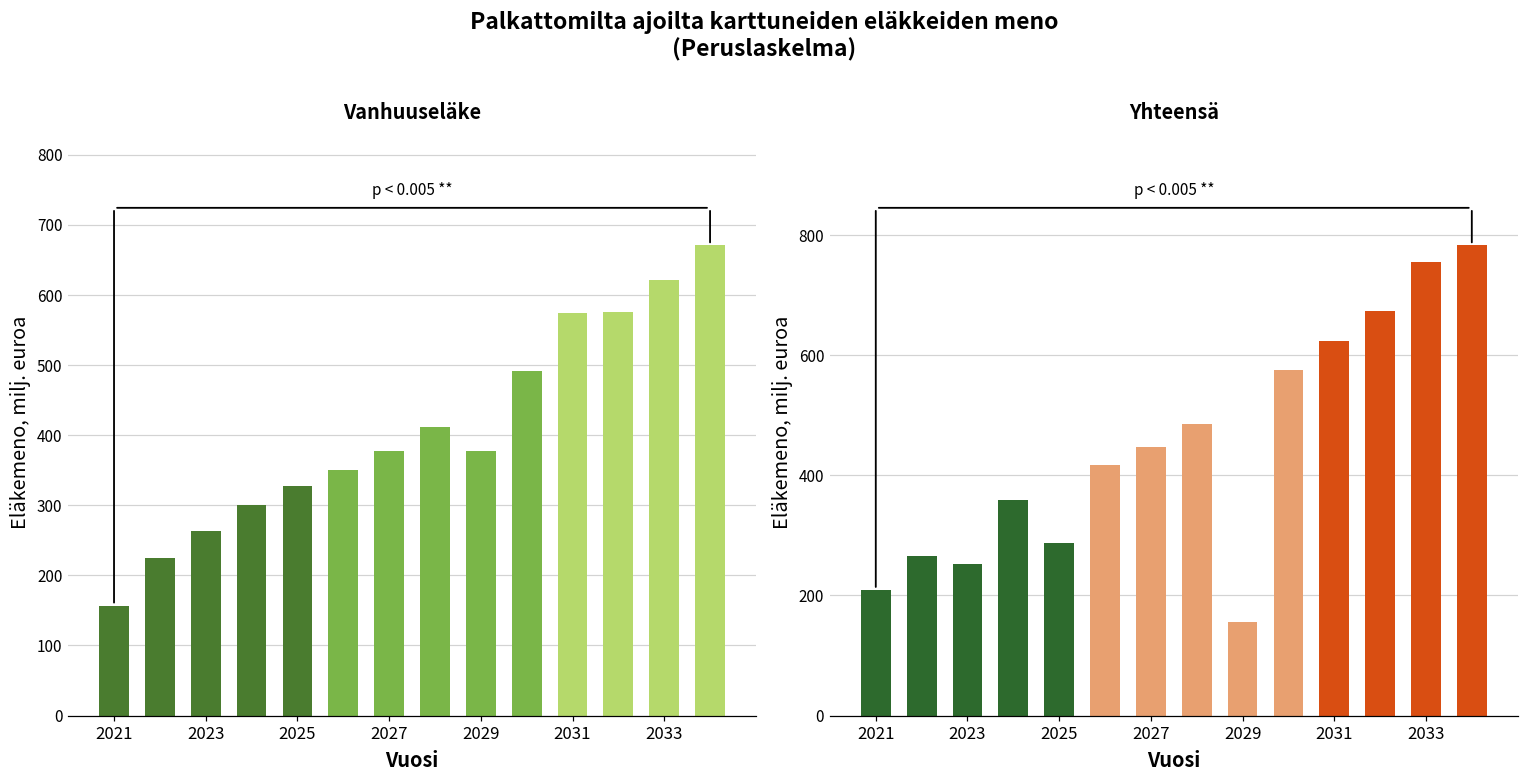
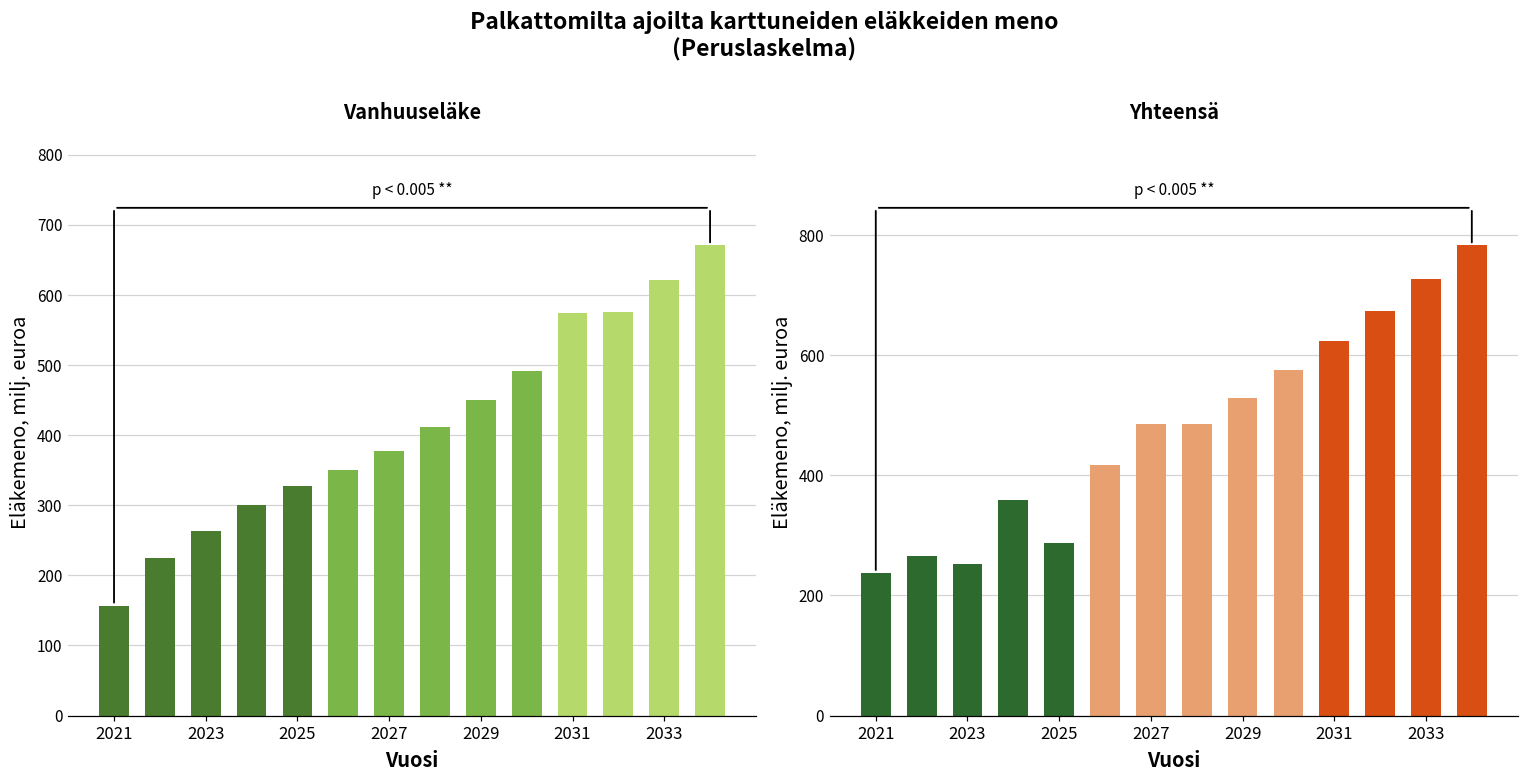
Vanhuuseläke, 2029: 380 -> 450
Yhteensä, 2021: 210 -> 240
Yhteensä, 2027: 450 -> 490
Yhteensä, 2029: 160 -> 530
Yhteensä, 2033: 760 -> 730
